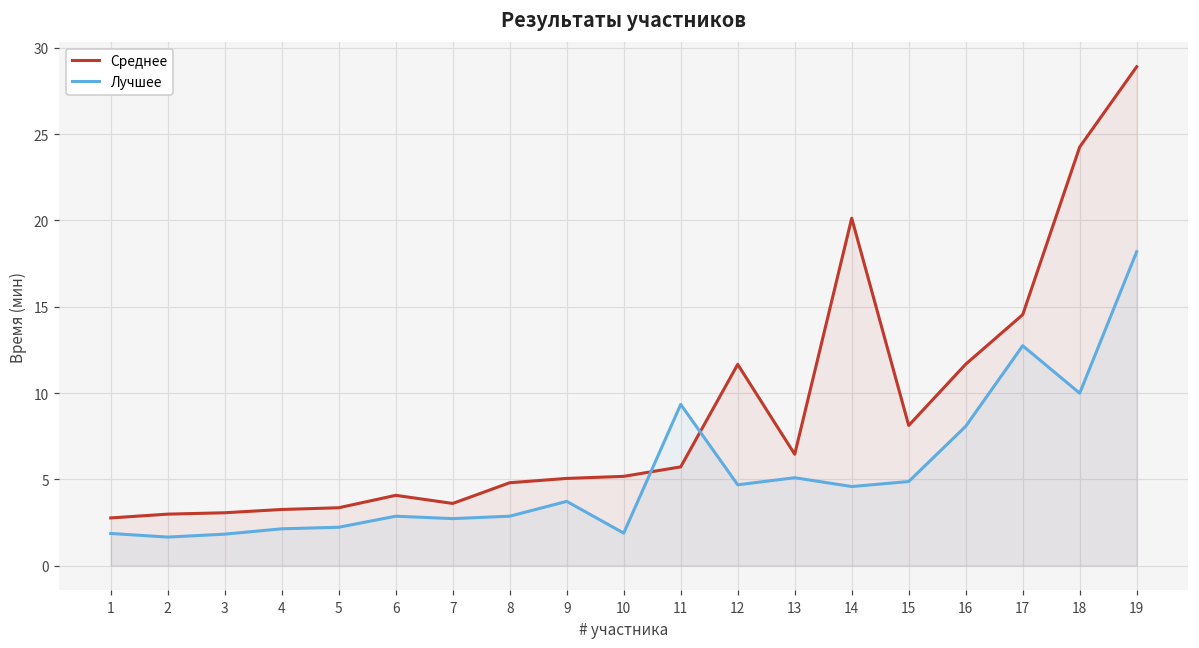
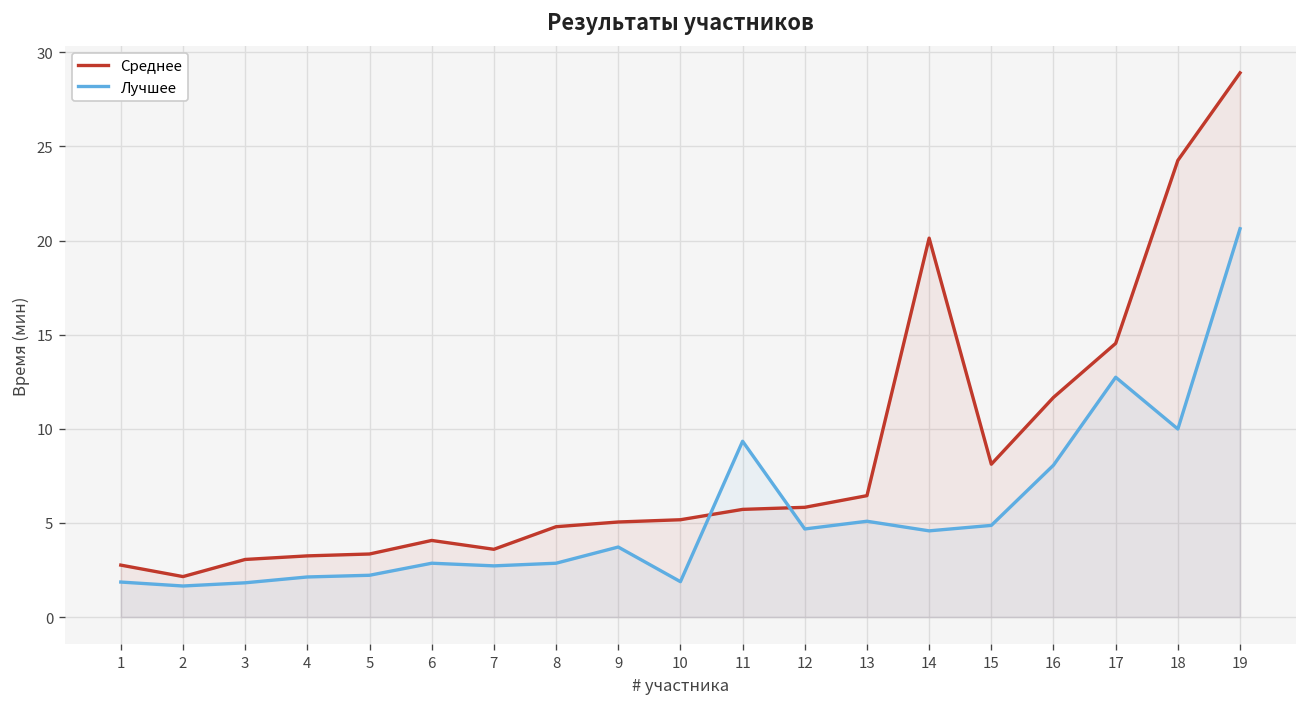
Среднее, 2: 3.0 -> 2.2
Среднее, 12: 11.7 -> 5.8
Лучшее, 19: 18.2 -> 20.6
